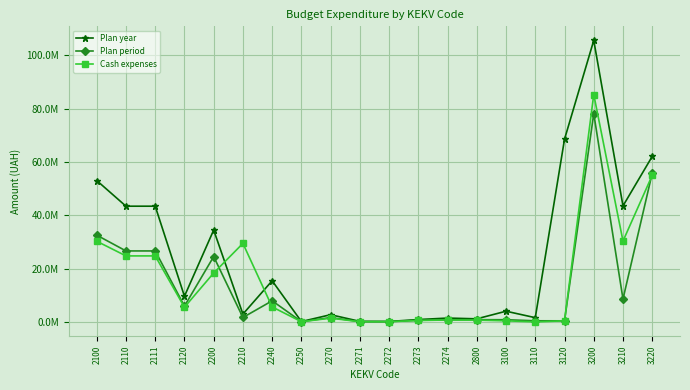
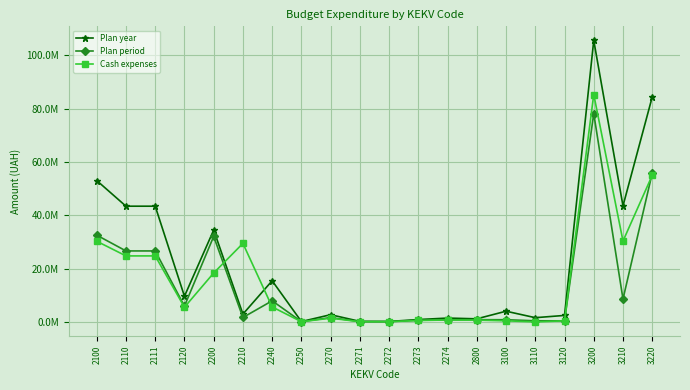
Plan period, 2200: 25000000 -> 32000000
Plan year, 3120: 69000000 -> 2000000
Plan year, 3220: 62000000 -> 84000000
